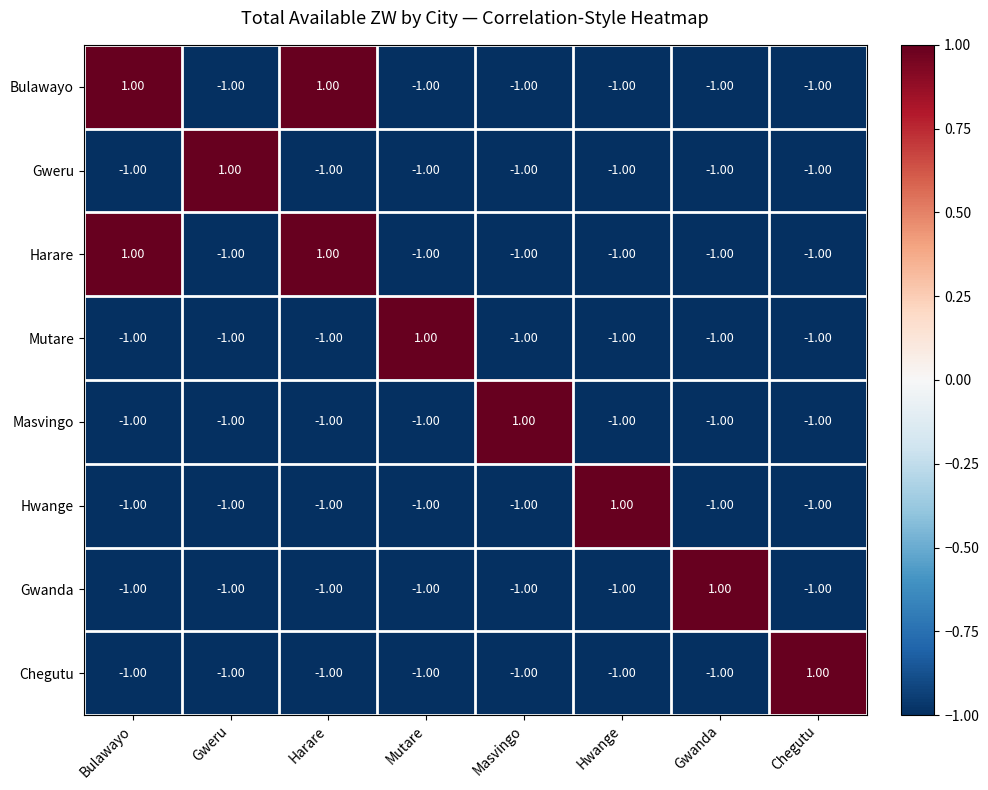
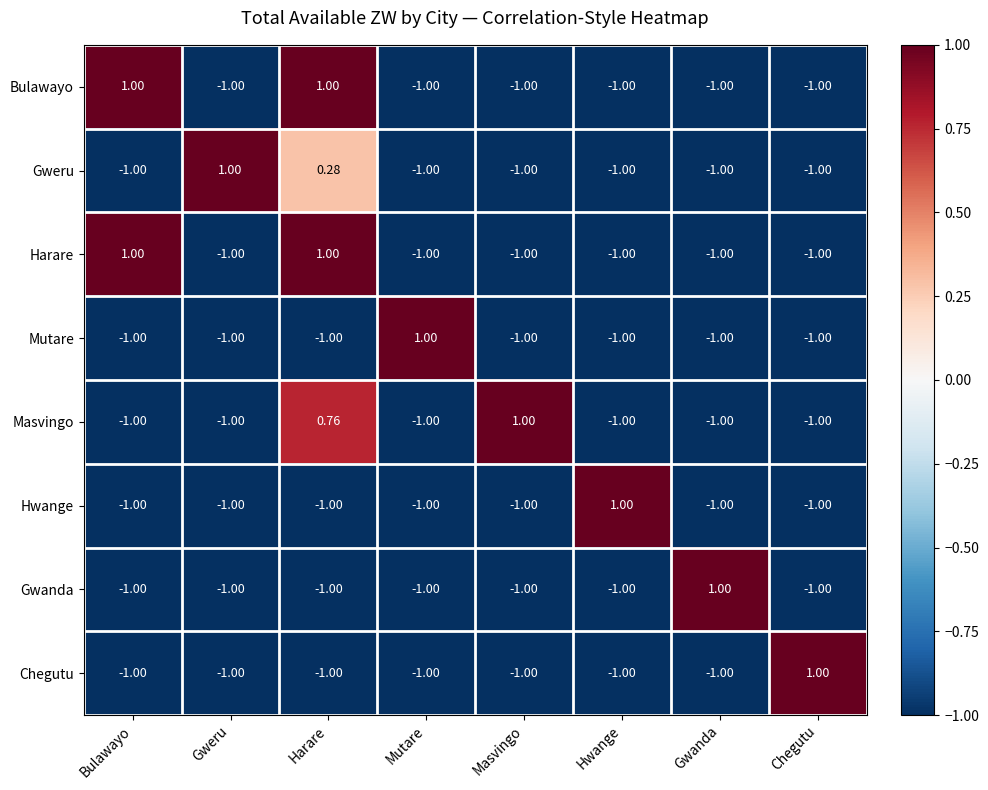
Gweru, Harare: -1.00 -> 0.28
Masvingo, Harare: -1.00 -> 0.76
